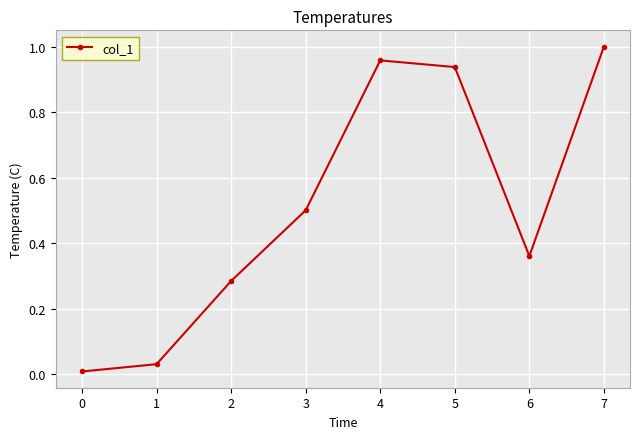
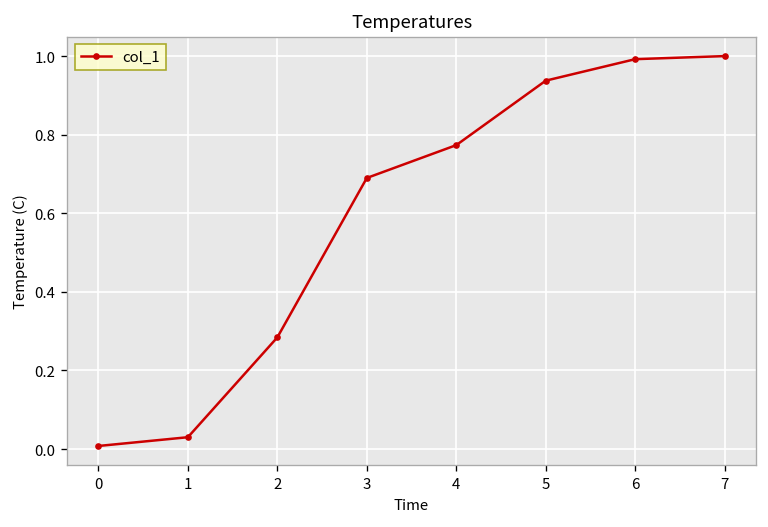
3: 0.50 -> 0.69
4: 0.96 -> 0.77
6: 0.36 -> 0.99
